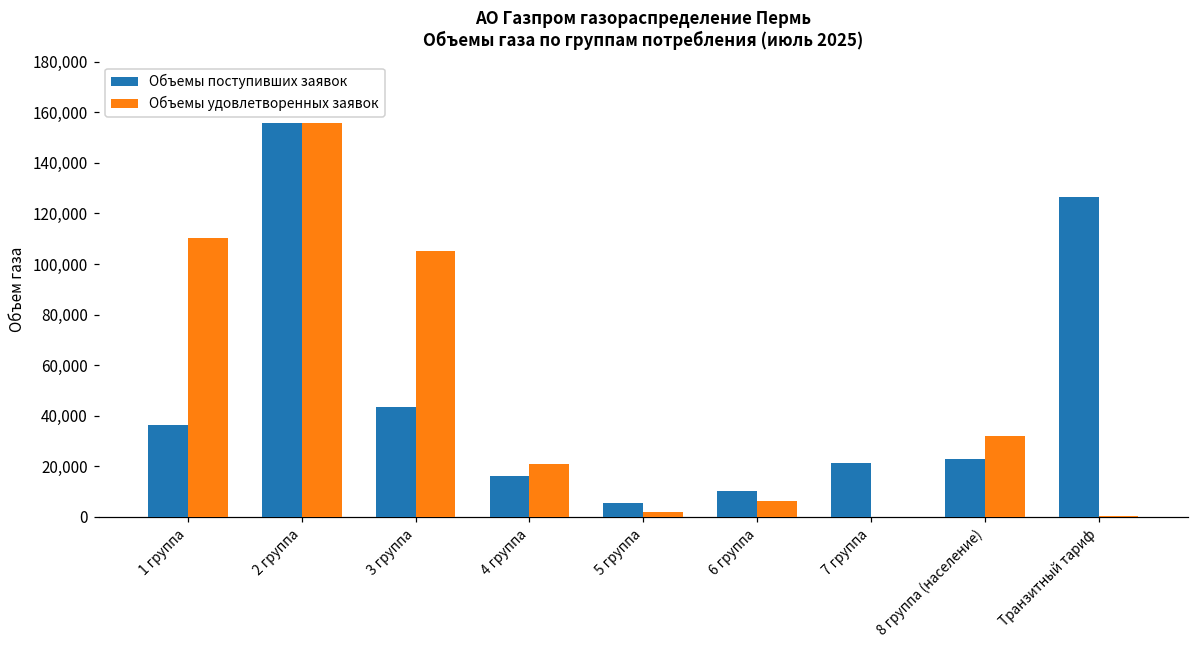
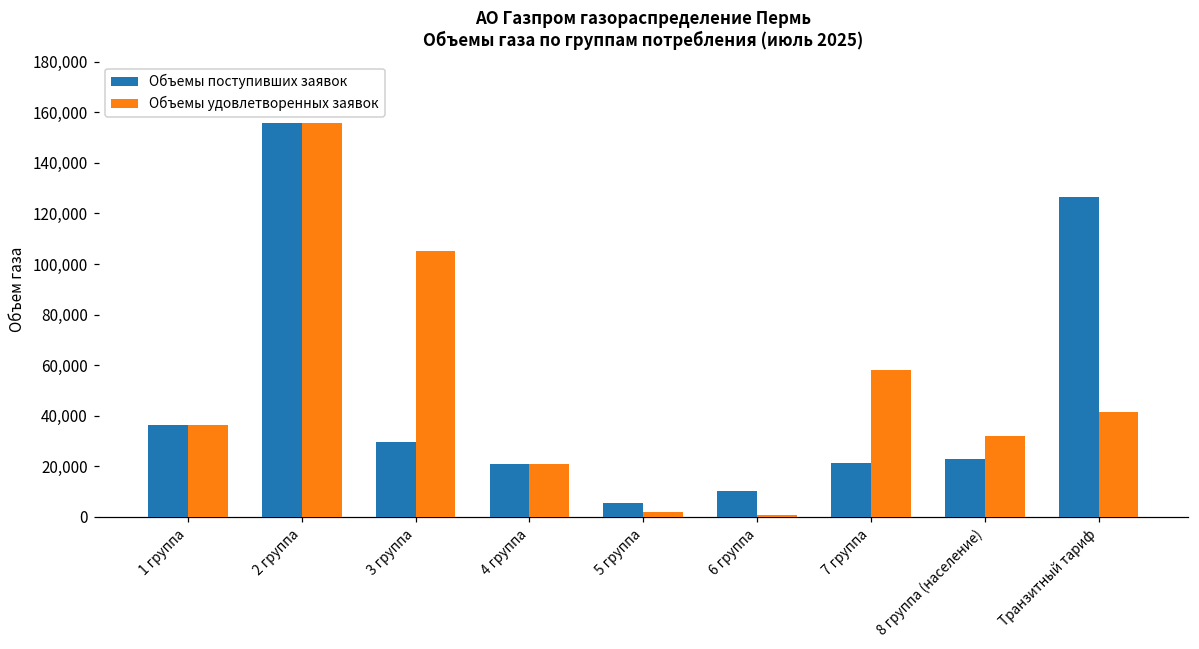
Объемы удовлетворенных заявок, 1 группа: 110,000 -> 36,000
Объемы поступивших заявок, 3 группа: 43,000 -> 30,000
Объемы поступивших заявок, 4 группа: 16,000 -> 21,000
Объемы удовлетворенных заявок, 6 группа: 6,000 -> 1,000
Объемы удовлетворенных заявок, 7 группа: 0 -> 58,000
Объемы удовлетворенных заявок, Транзитный тариф: 0 -> 42,000
